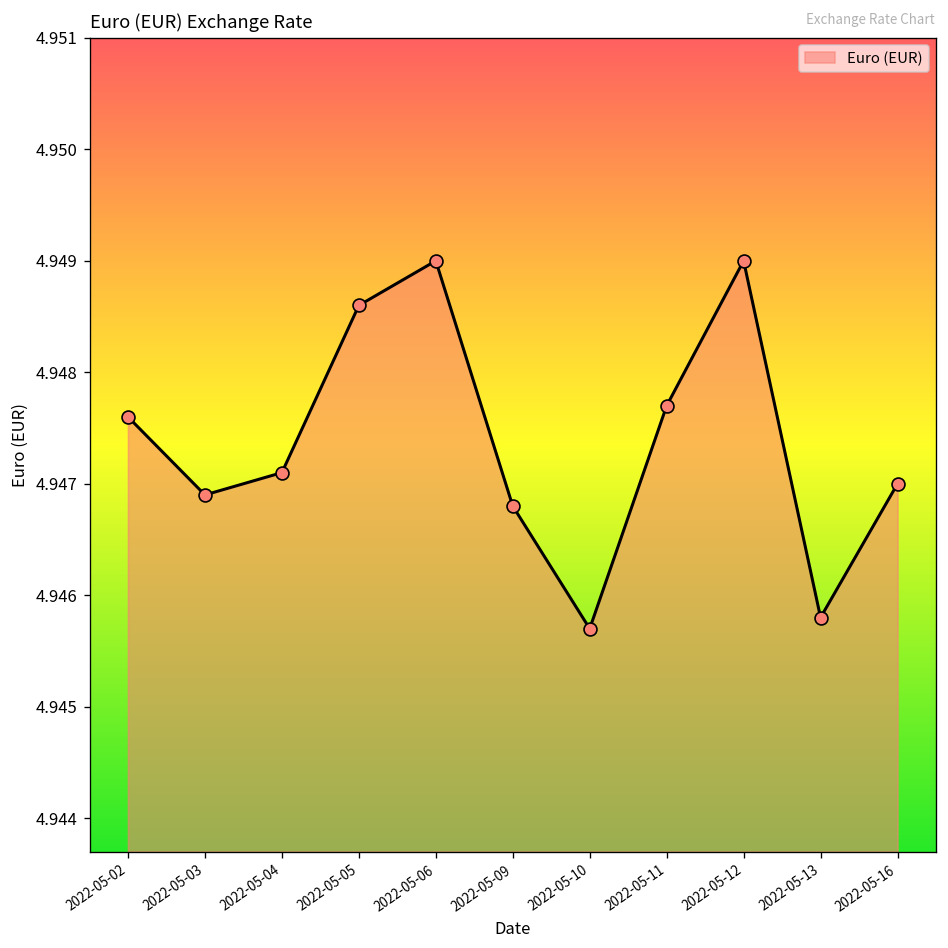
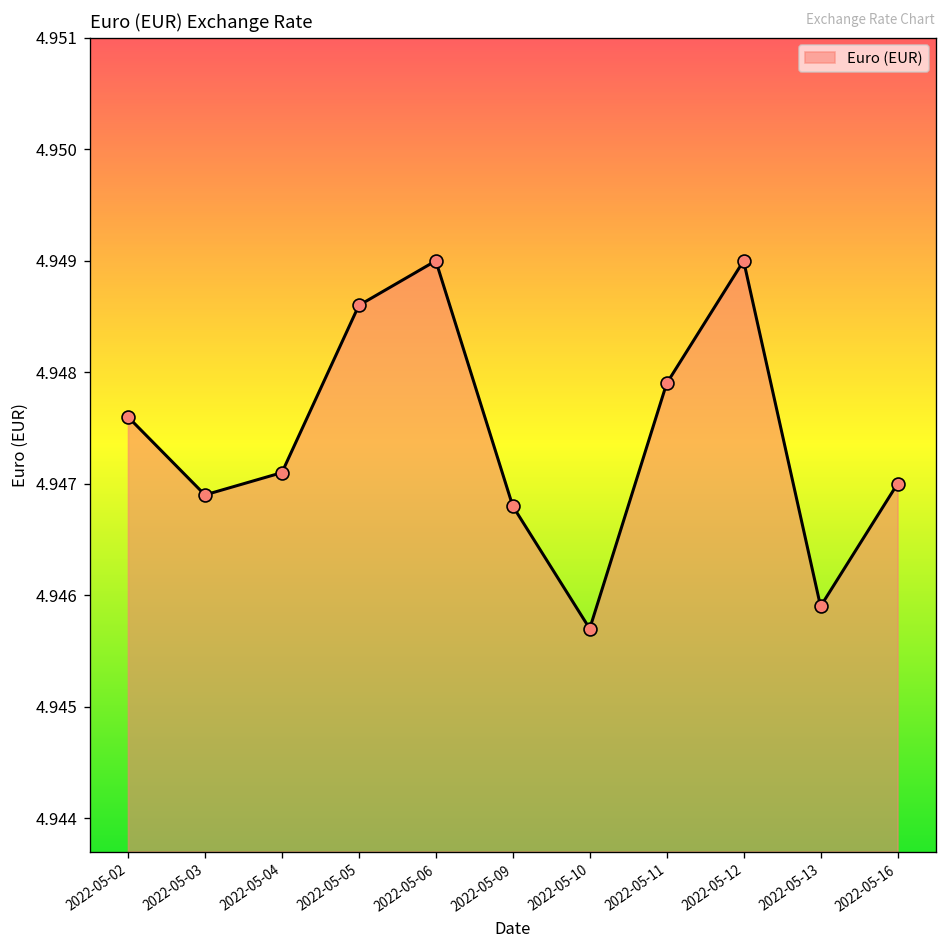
2022-05-11: 4.9477 -> 4.9479
2022-05-13: 4.9458 -> 4.9459
